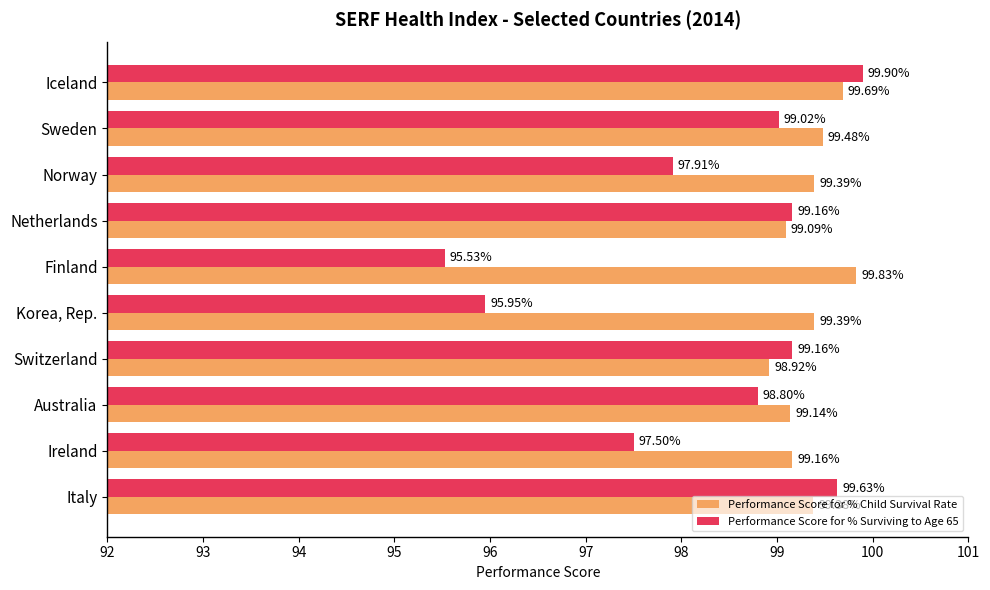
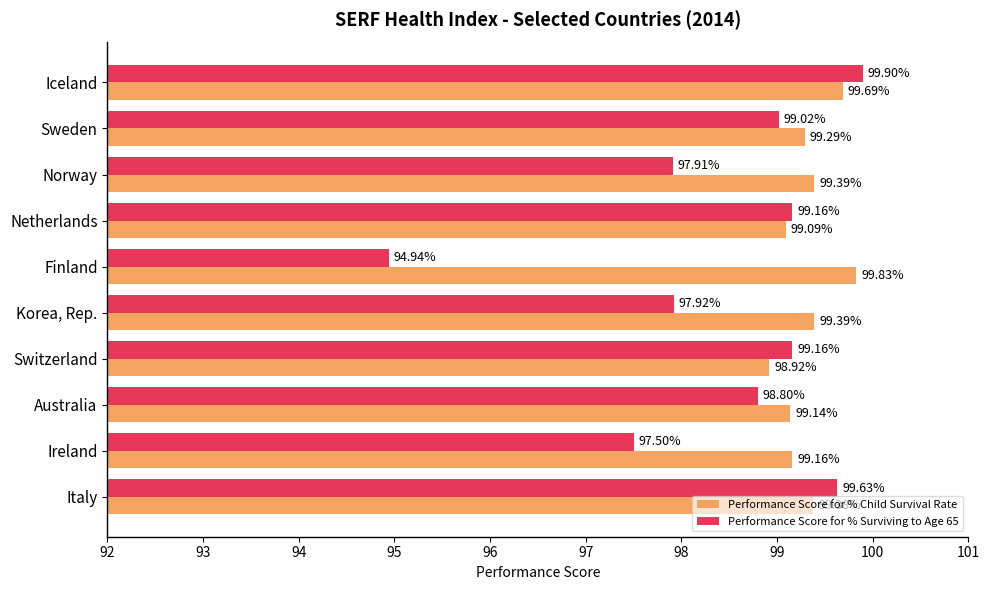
Performance Score for % Child Survival Rate, Sweden: 99.48% -> 99.29%
Performance Score for % Surviving to Age 65, Finland: 95.53% -> 94.94%
Performance Score for % Surviving to Age 65, Korea, Rep.: 95.95% -> 97.92%
